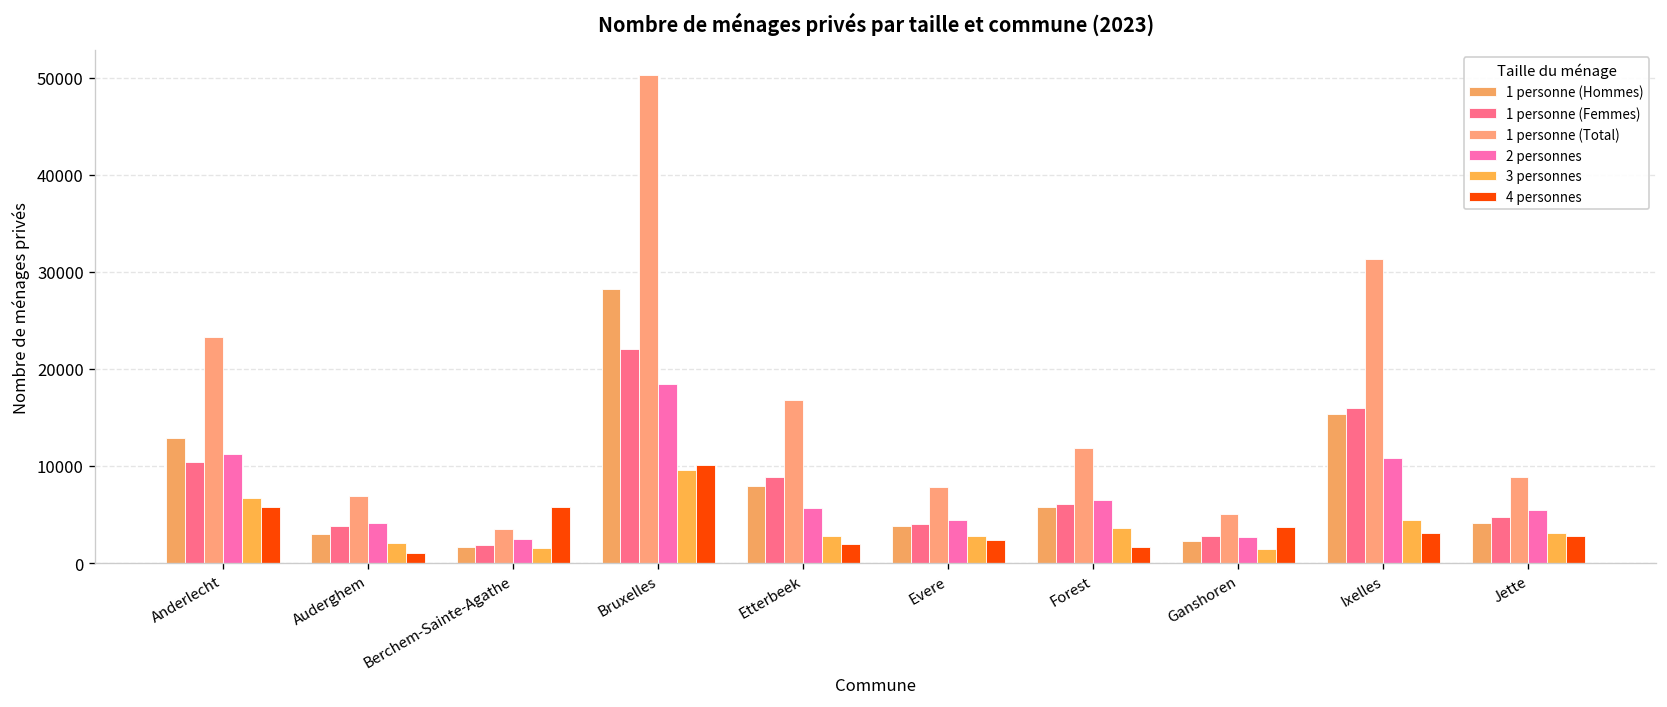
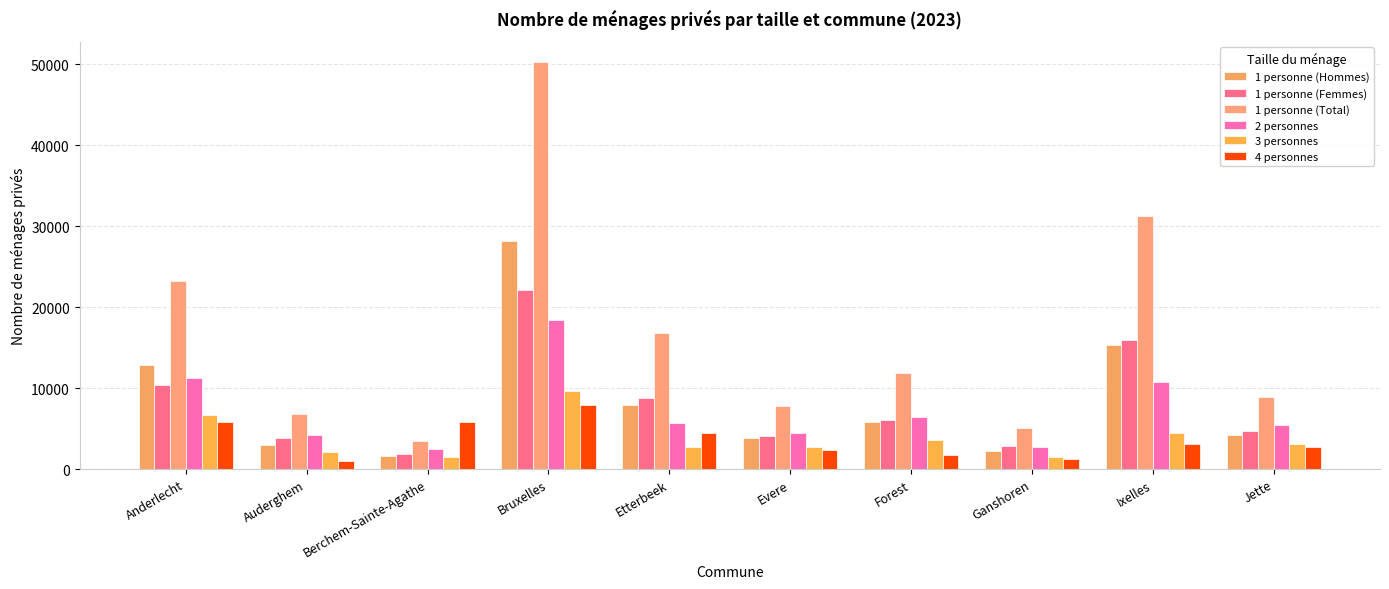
4 personnes, Bruxelles: 10000 -> 8000
4 personnes, Etterbeek: 2000 -> 4000
4 personnes, Ganshoren: 4000 -> 1000
